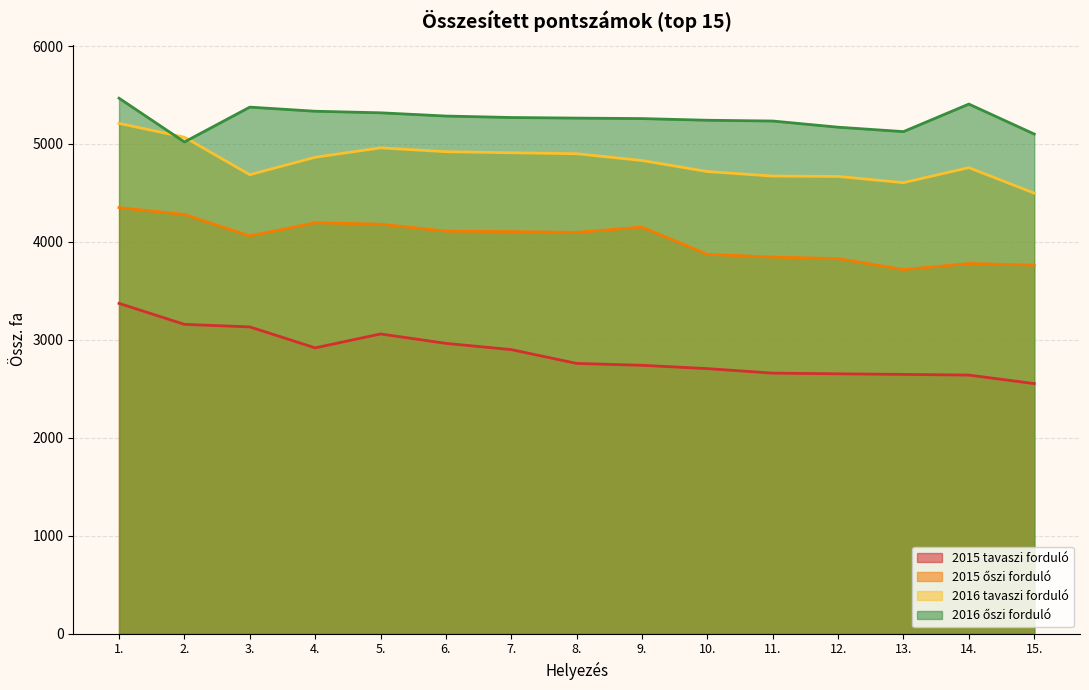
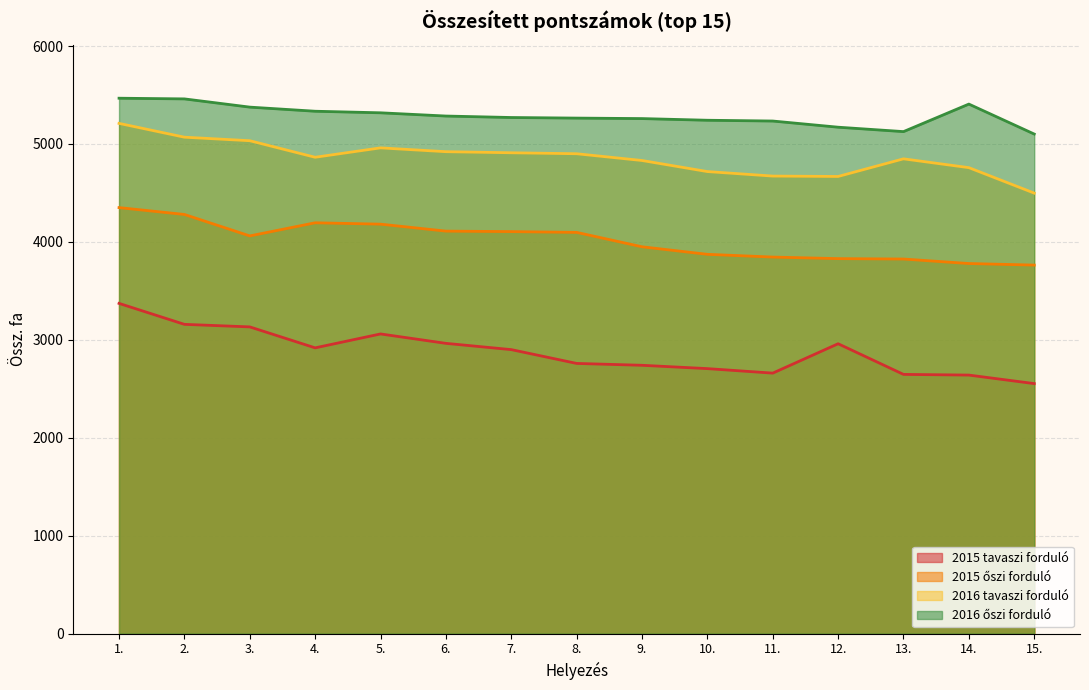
2016 őszi forduló, 2.: 5000 -> 5500
2016 tavaszi forduló, 3.: 4700 -> 5000
2015 őszi forduló, 9.: 4200 -> 4000
2015 tavaszi forduló, 12.: 2700 -> 3000
2015 őszi forduló, 13.: 3700 -> 3800
2016 tavaszi forduló, 13.: 4600 -> 4800
